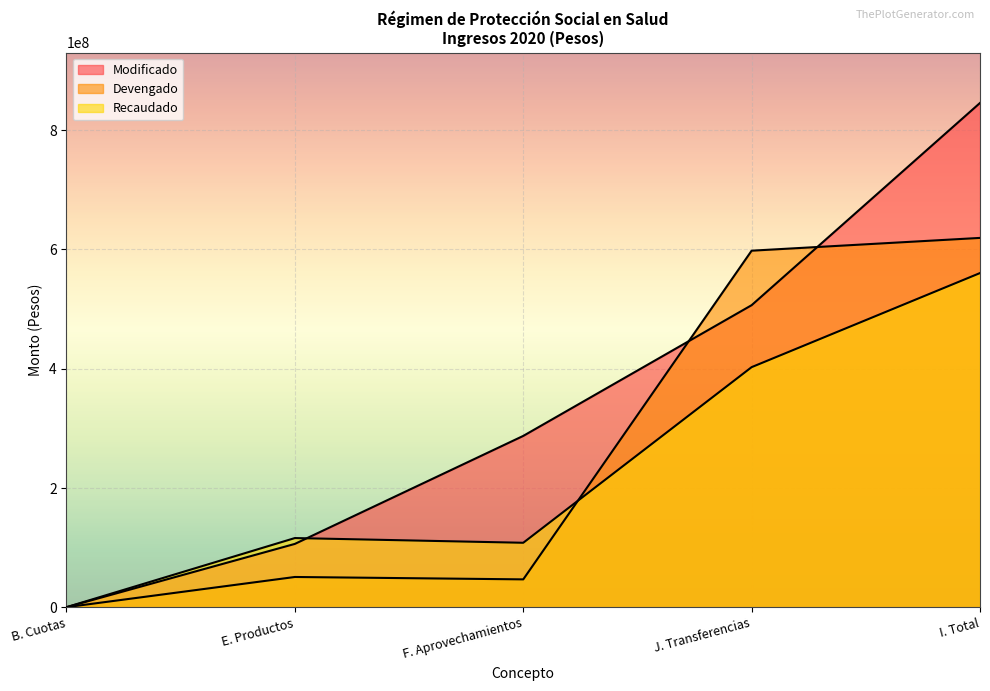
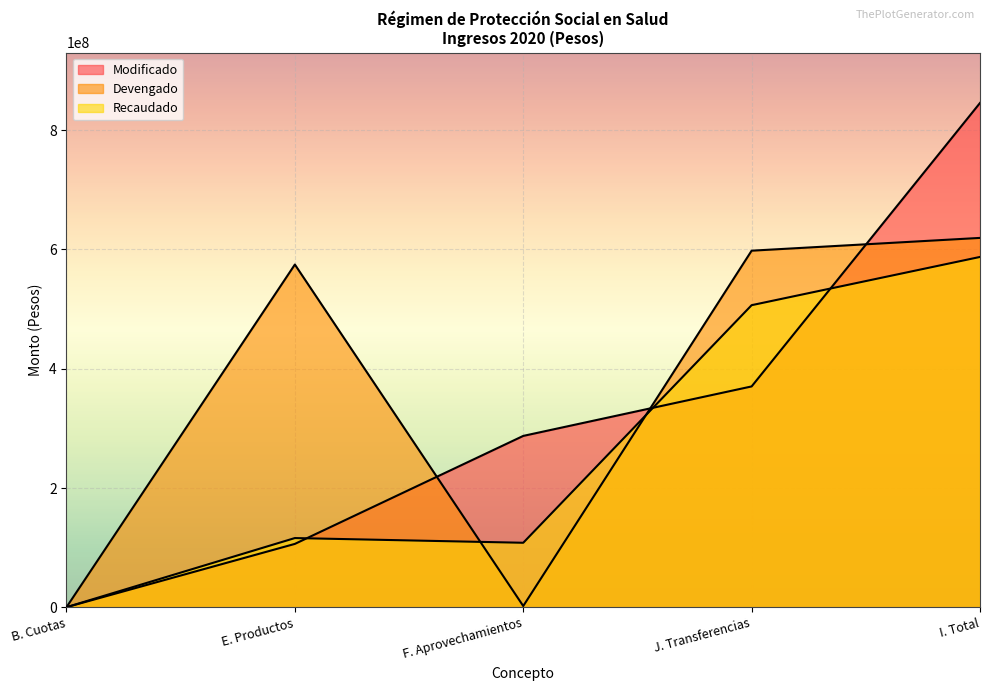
Devengado, E. Productos: 50000000 -> 570000000
Devengado, F. Aprovechamientos: 50000000 -> 0
Modificado, J. Transferencias: 510000000 -> 370000000
Recaudado, J. Transferencias: 400000000 -> 510000000
Recaudado, I. Total: 560000000 -> 590000000
